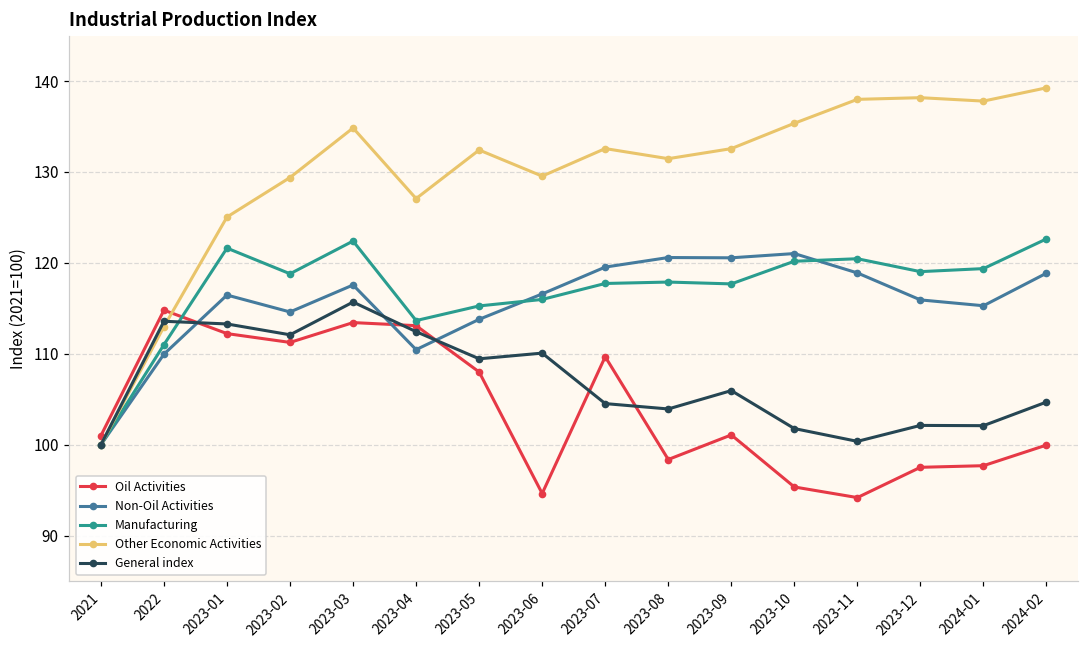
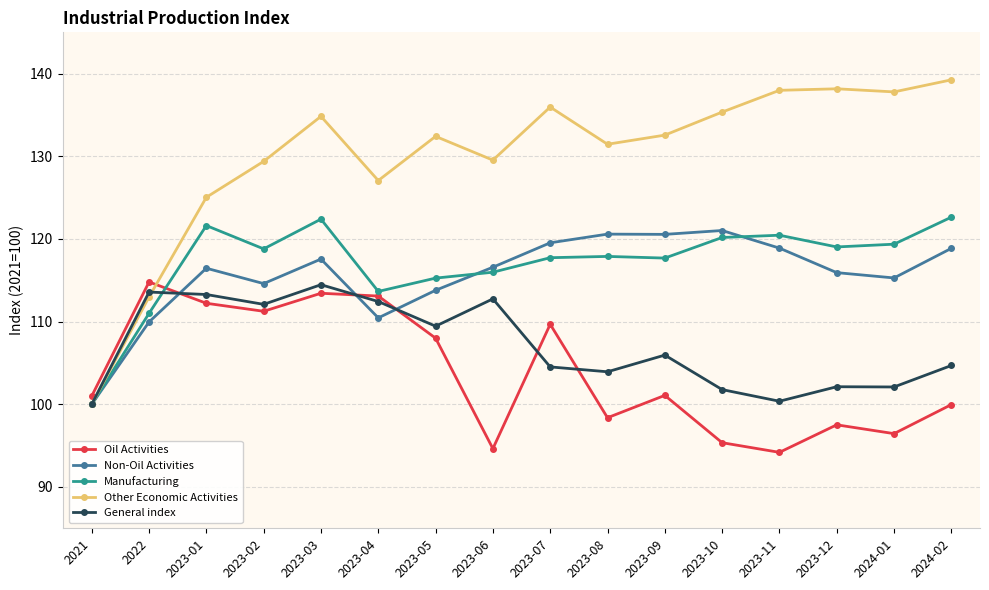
General index, 2023-03: 116 -> 114
General index, 2023-06: 110 -> 113
Other Economic Activities, 2023-07: 133 -> 136
Oil Activities, 2024-01: 98 -> 96
